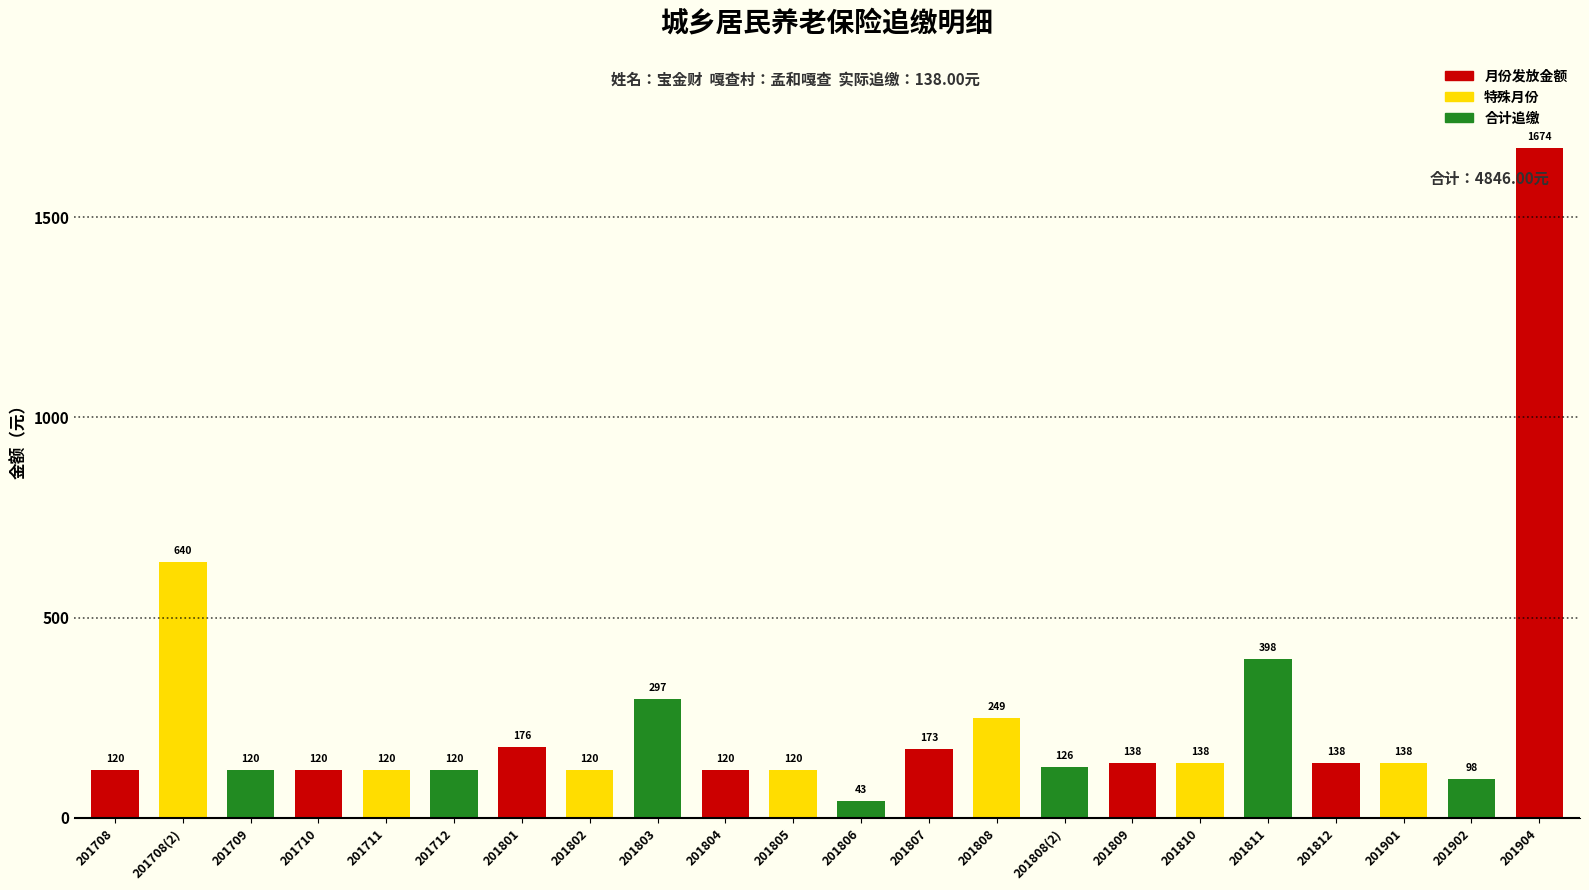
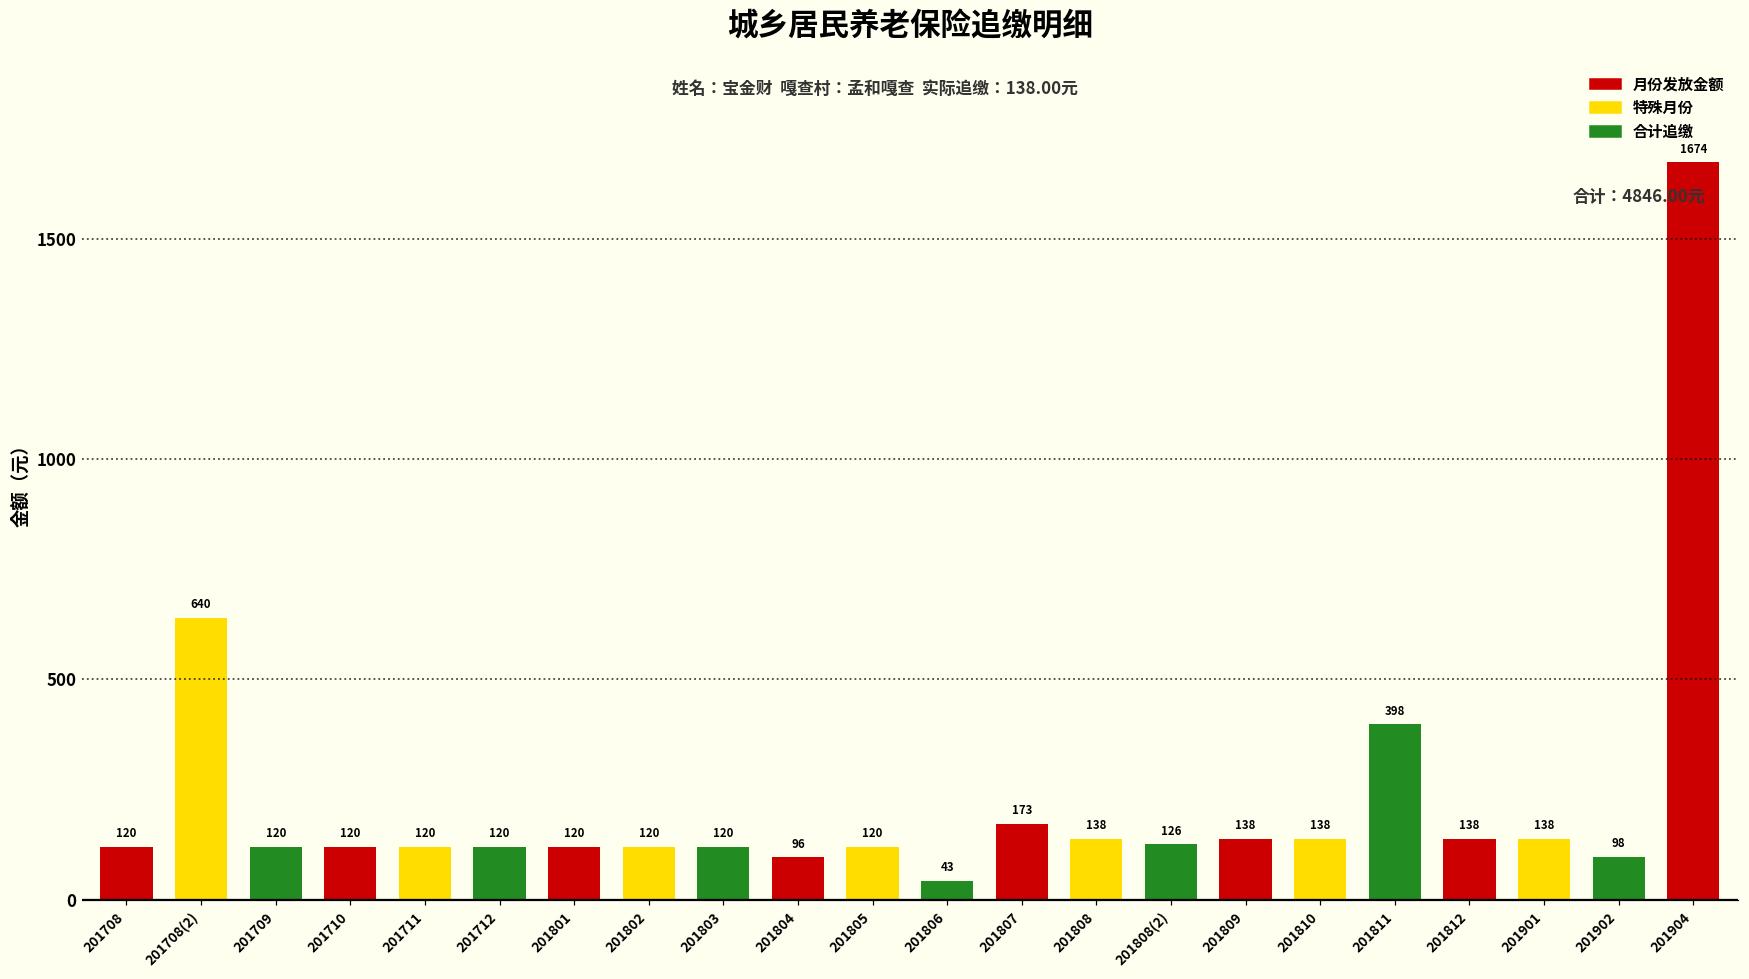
201801: 176 -> 120
201803: 297 -> 120
201804: 120 -> 96
201808: 249 -> 138
